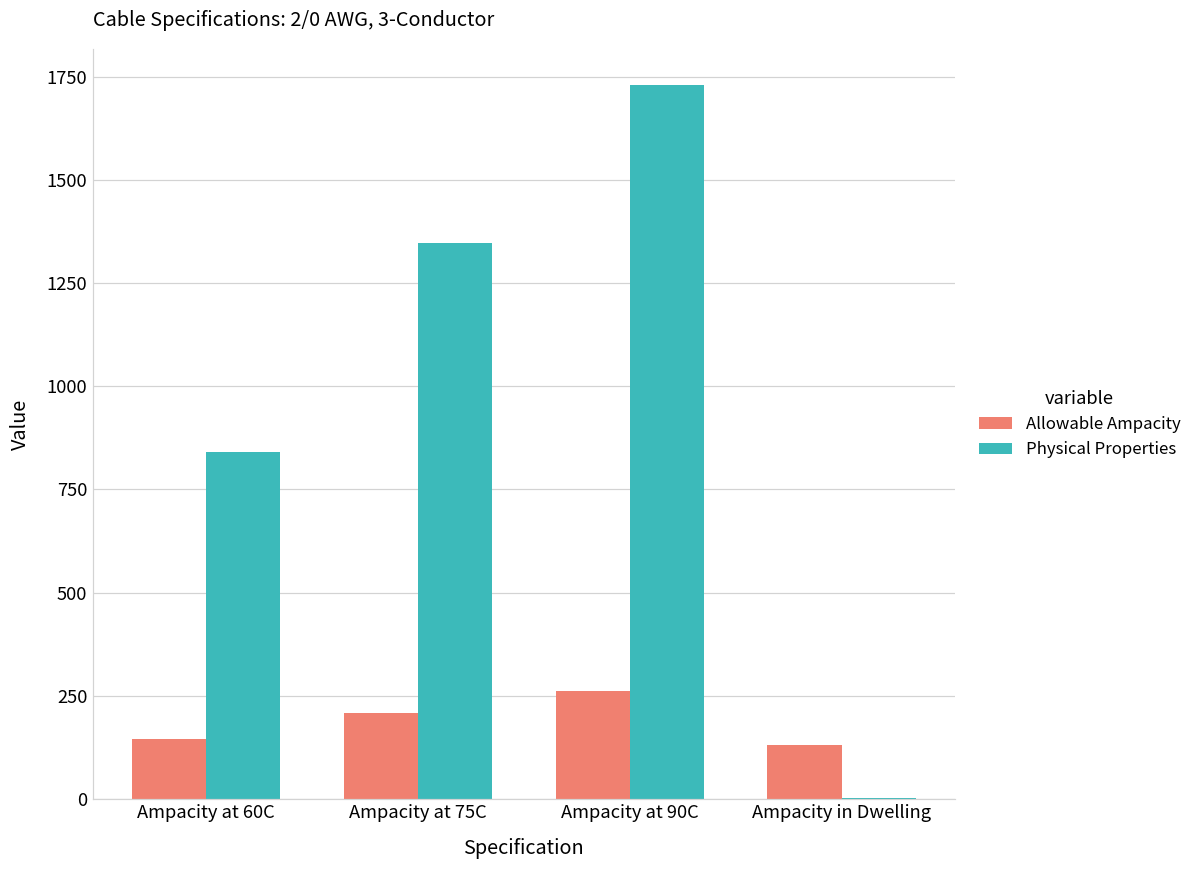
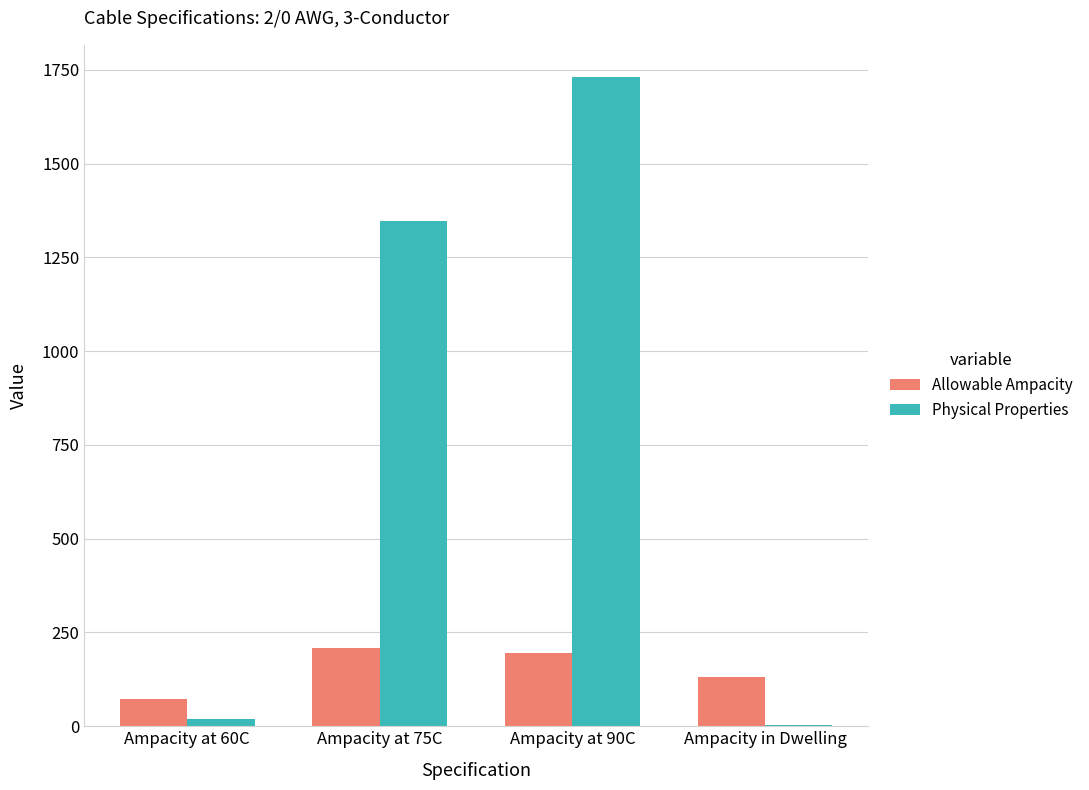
Allowable Ampacity, Ampacity at 60C: 150 -> 70
Physical Properties, Ampacity at 60C: 840 -> 20
Allowable Ampacity, Ampacity at 90C: 260 -> 200
